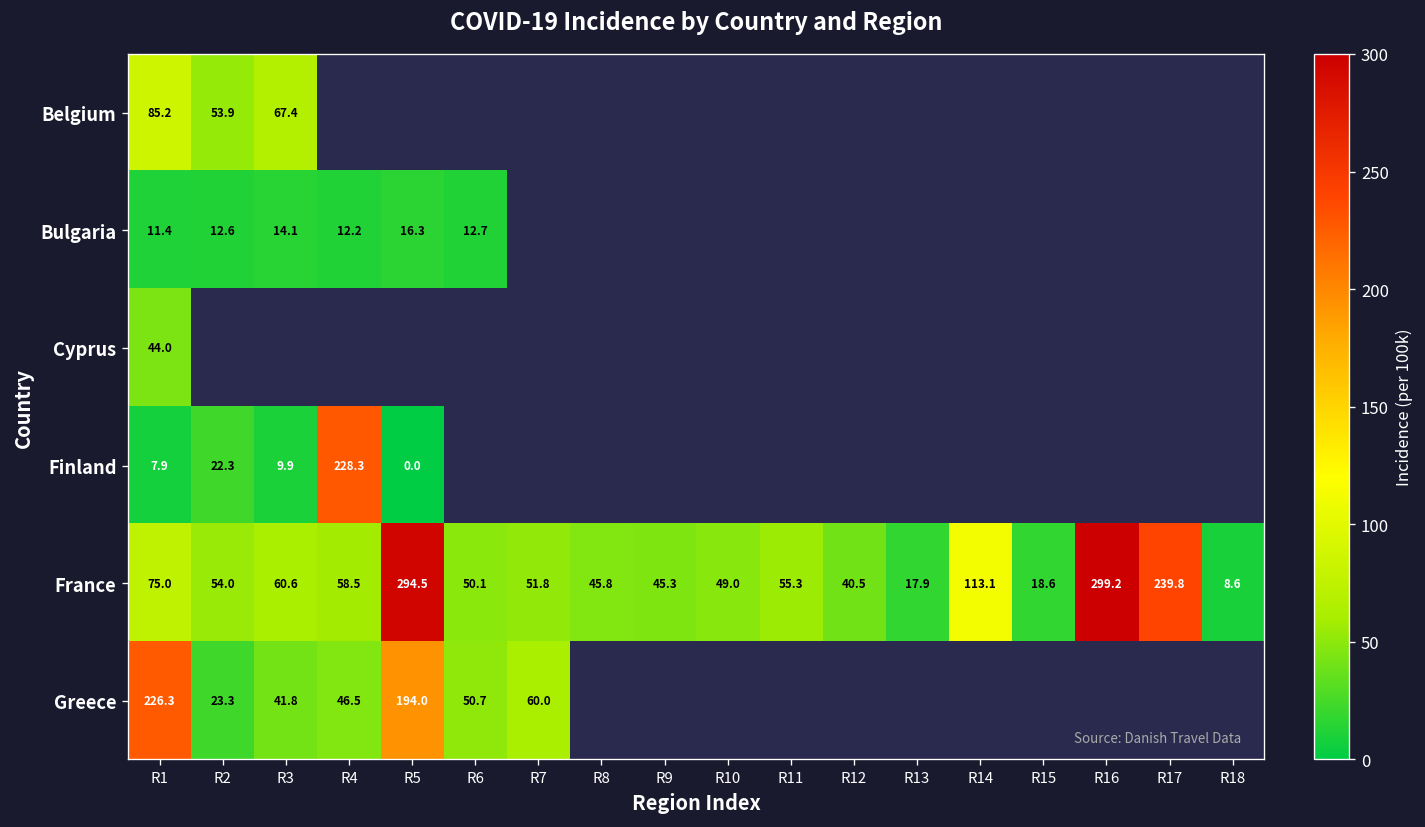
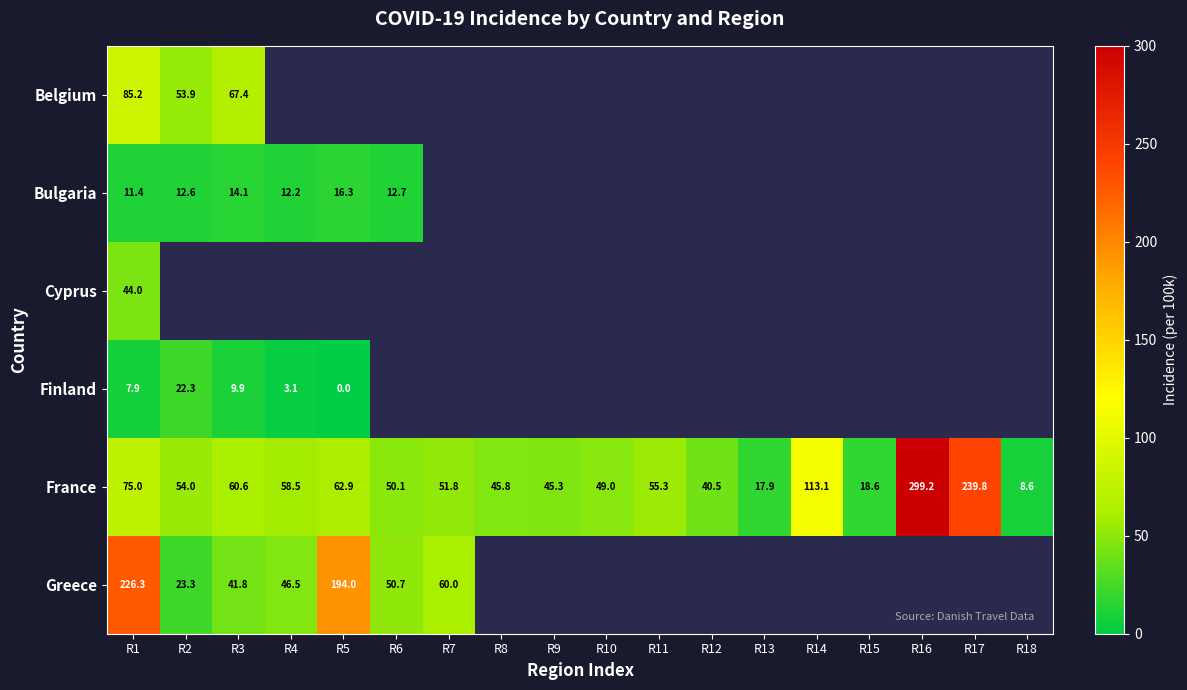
Finland, R4: 228.3 -> 3.1
France, R5: 294.5 -> 62.9
